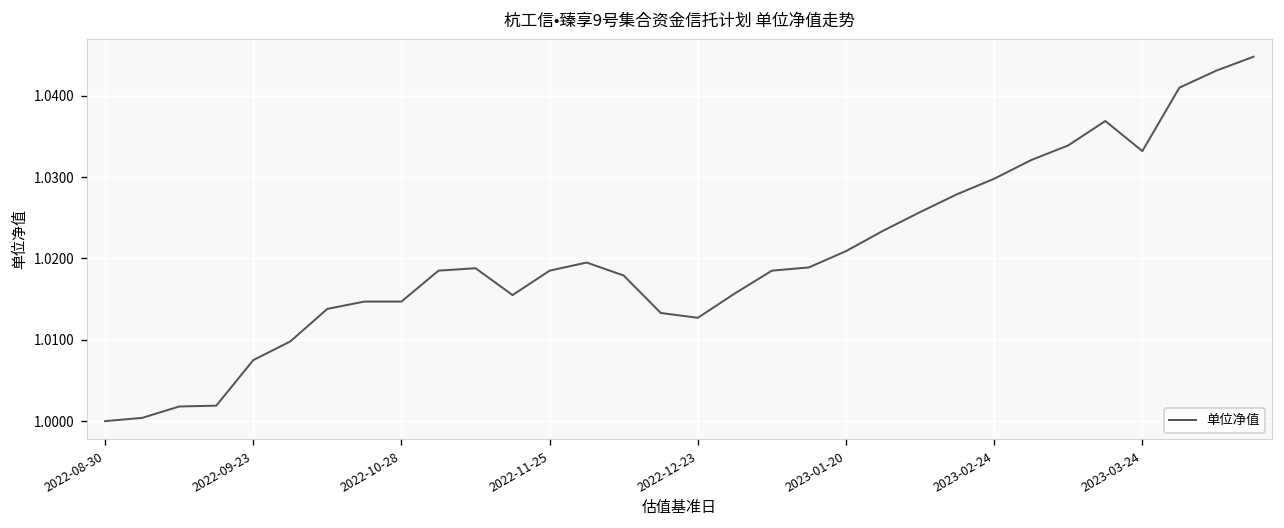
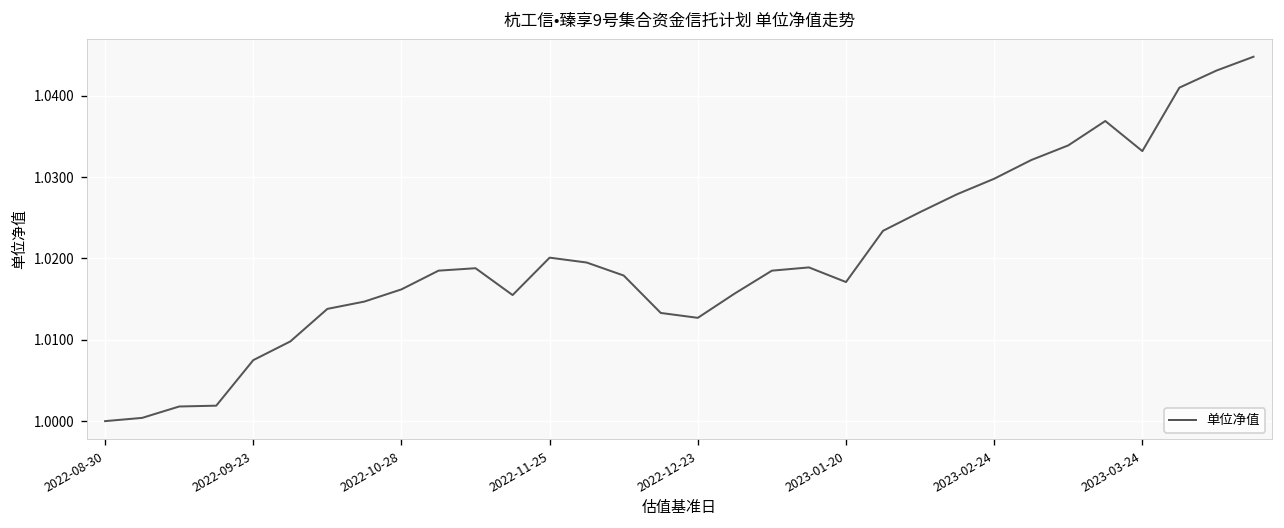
2022-10-28: 1.015 -> 1.016
2022-11-25: 1.019 -> 1.020
2023-01-20: 1.021 -> 1.017
